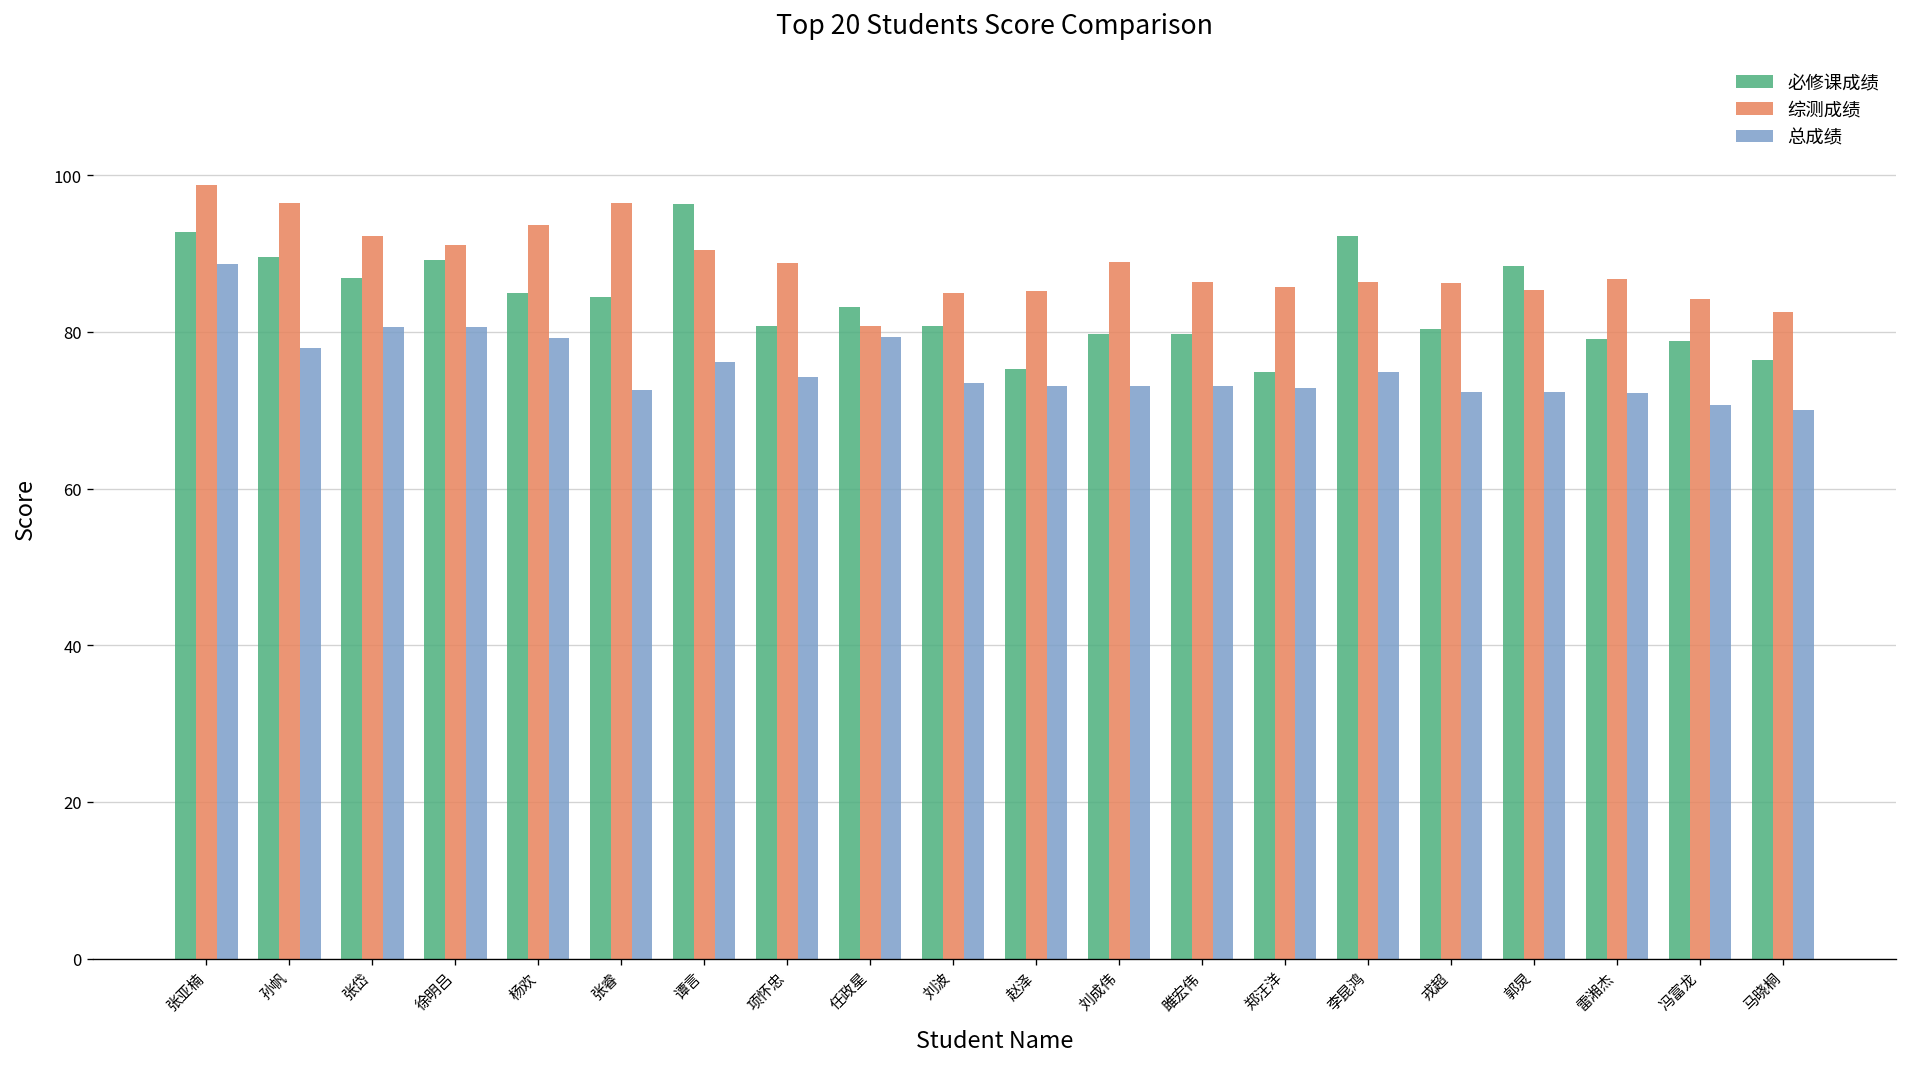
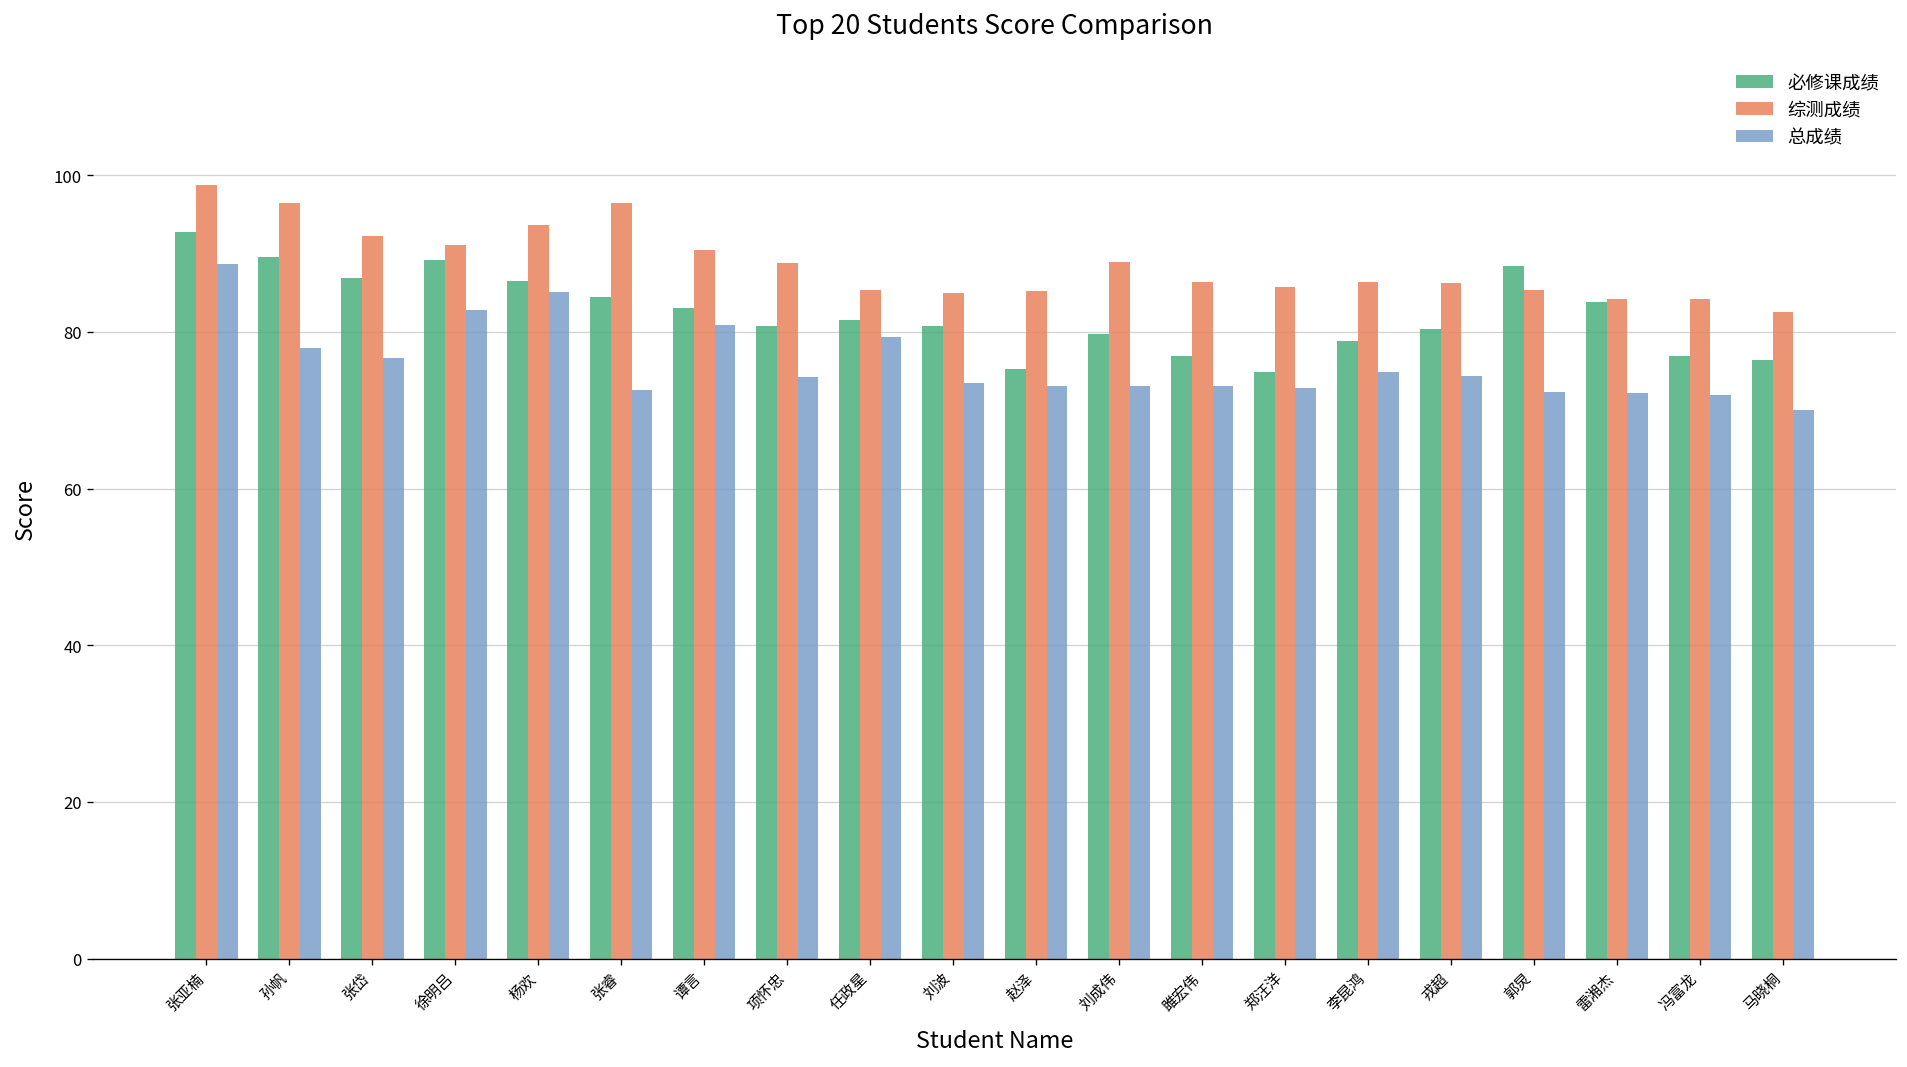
总成绩, 张岱: 81 -> 77
总成绩, 徐明吕: 81 -> 83
必修课成绩, 杨欢: 85 -> 86
总成绩, 杨欢: 79 -> 85
必修课成绩, 谭言: 96 -> 83
总成绩, 谭言: 76 -> 81
必修课成绩, 任政星: 83 -> 81
综测成绩, 任政星: 81 -> 85
必修课成绩, 雎宏伟: 80 -> 77
必修课成绩, 李昆鸿: 92 -> 79
总成绩, 戎超: 72 -> 74
必修课成绩, 雷湘杰: 79 -> 84
综测成绩, 雷湘杰: 87 -> 84
必修课成绩, 冯富龙: 79 -> 77
总成绩, 冯富龙: 71 -> 72
